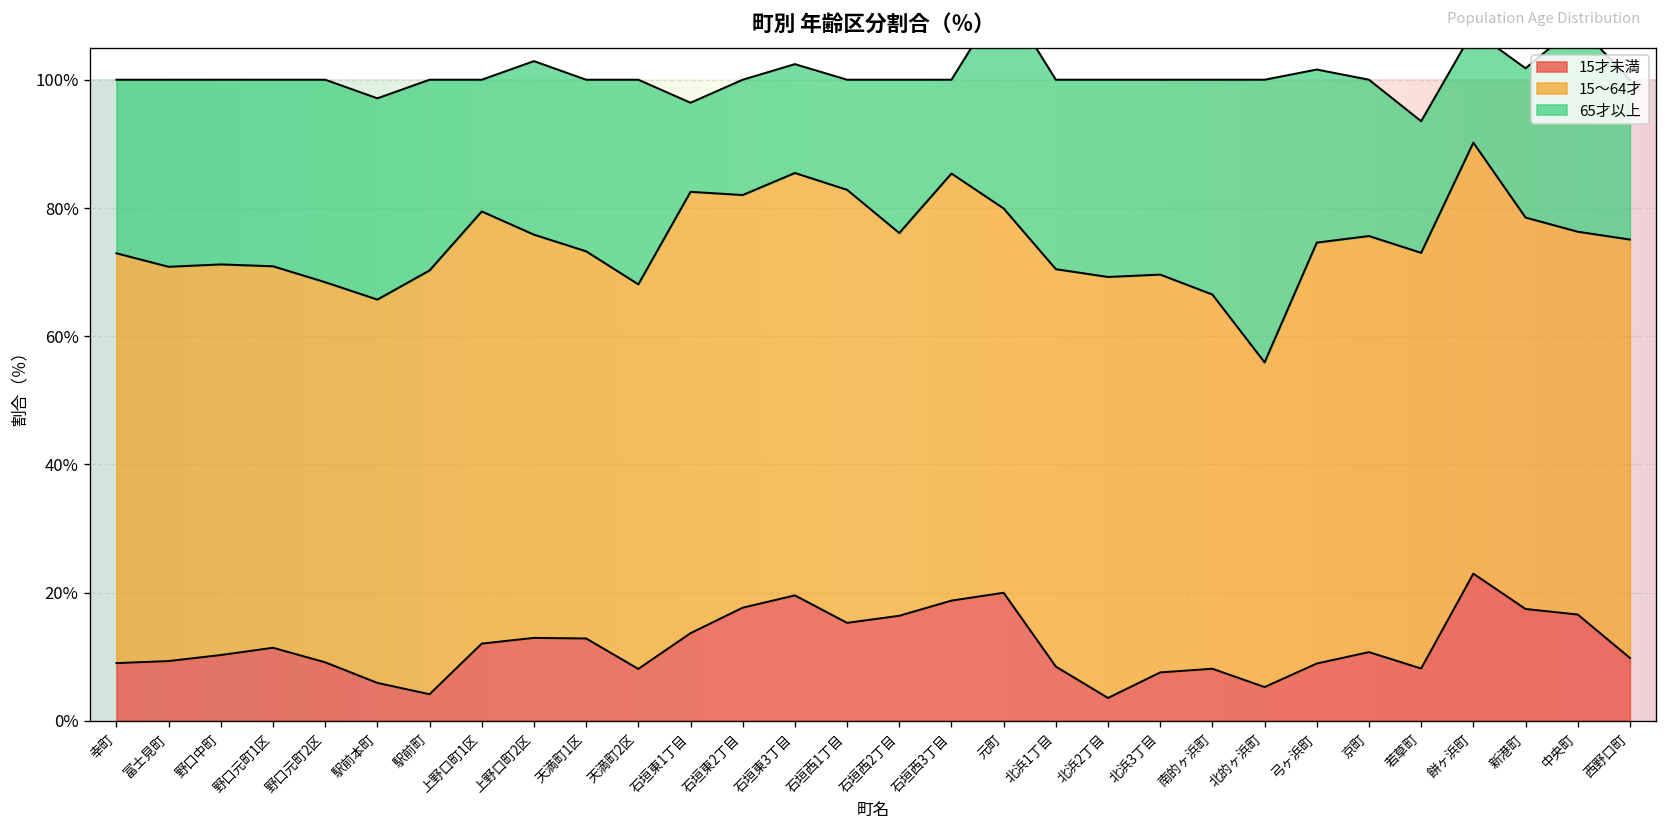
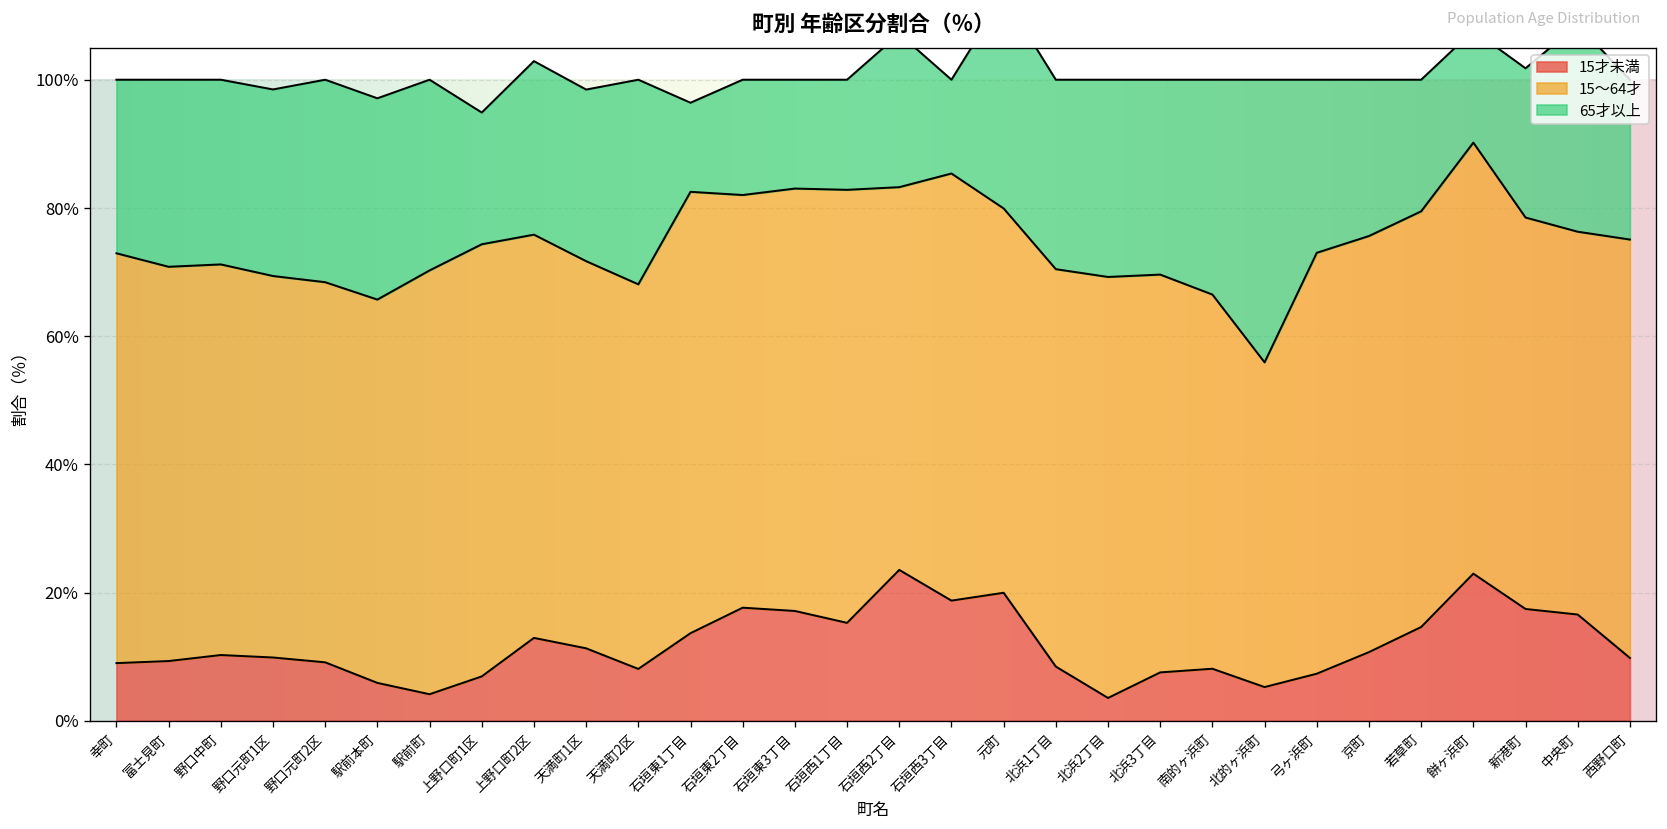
15才未満, 野口元町1区: 11% -> 10%
15才未満, 上野口町1区: 12% -> 7%
15才未満, 天満町1区: 13% -> 11%
15才未満, 石垣東3丁目: 20% -> 17%
15才未満, 石垣西2丁目: 16% -> 24%
15才未満, 弓ヶ浜町: 9% -> 7%
15才未満, 若草町: 8% -> 15%
